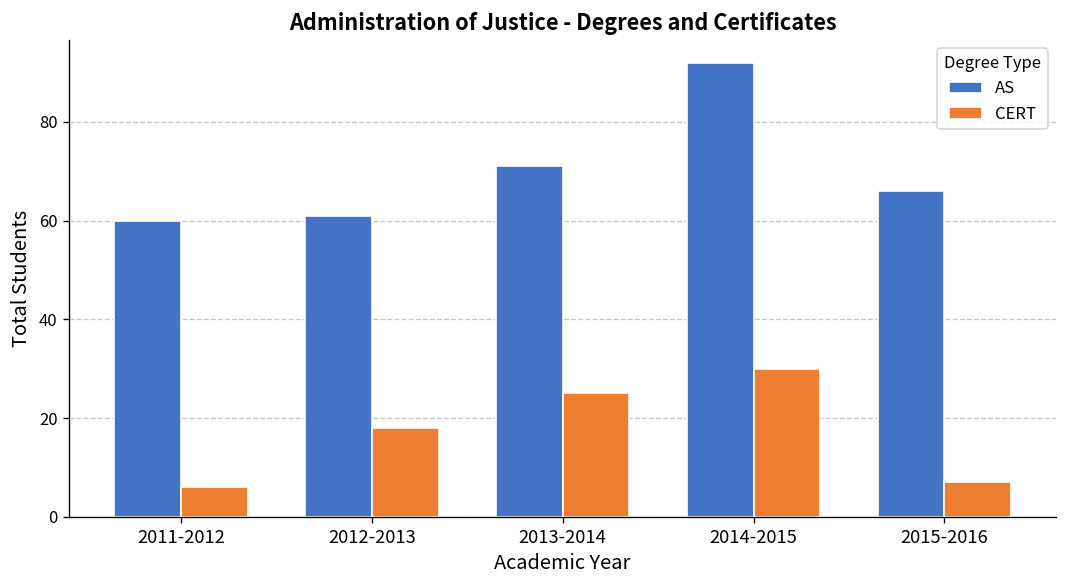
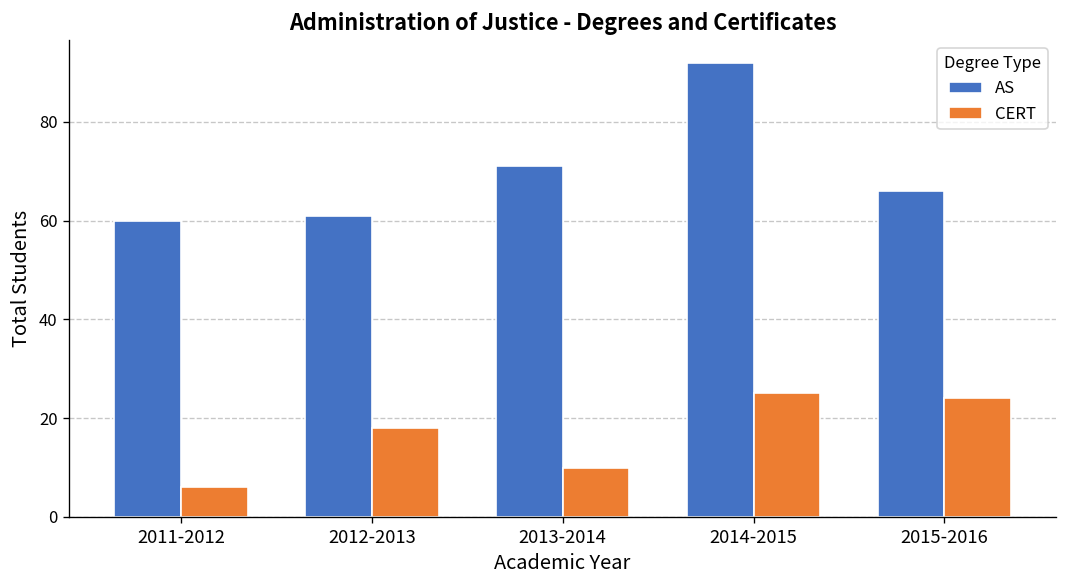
CERT, 2013-2014: 25 -> 10
CERT, 2014-2015: 30 -> 25
CERT, 2015-2016: 7 -> 24
